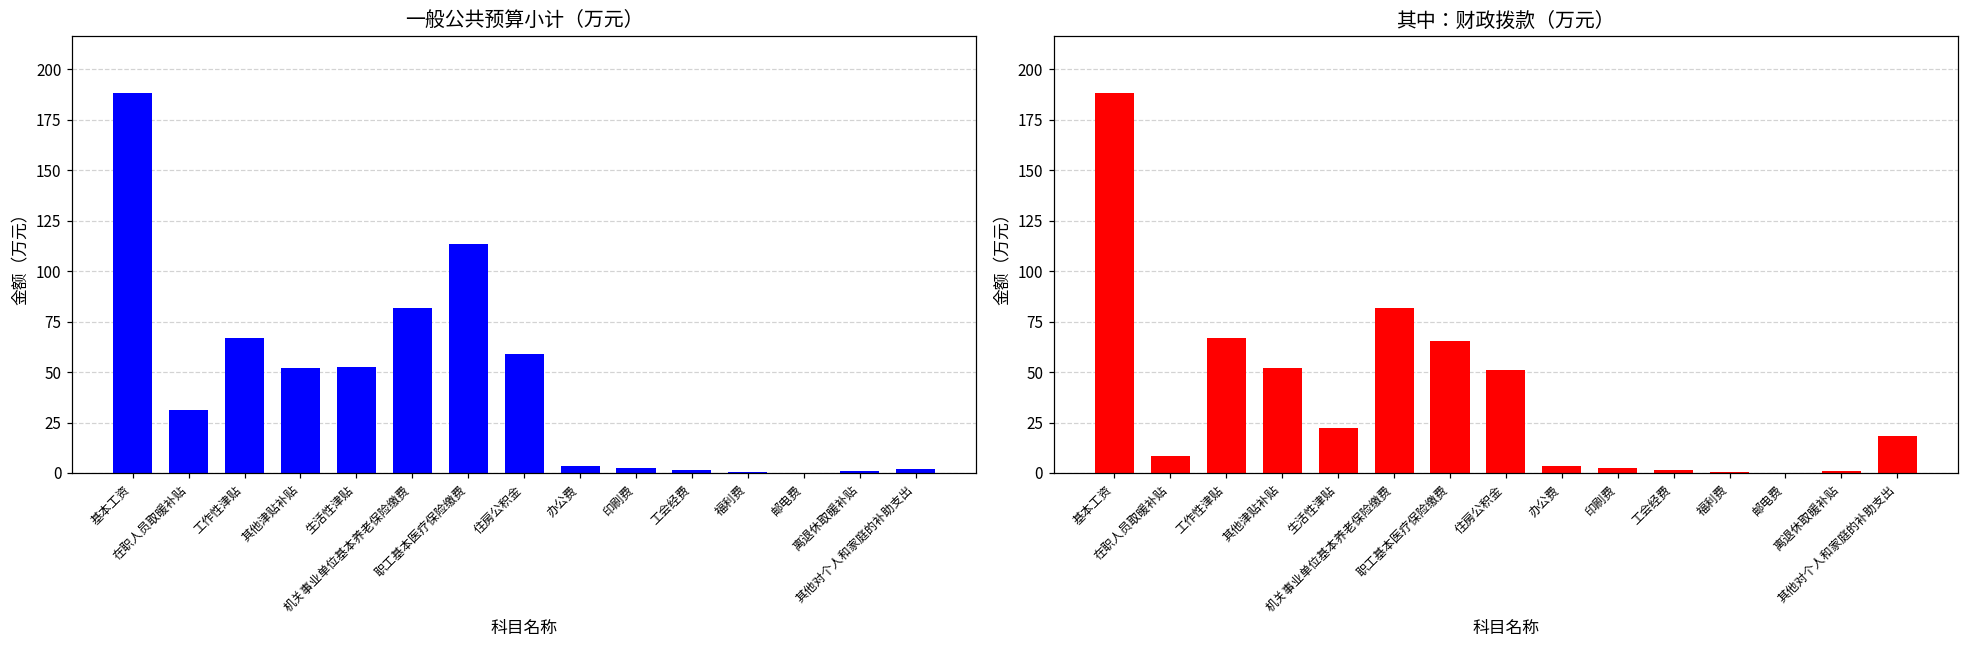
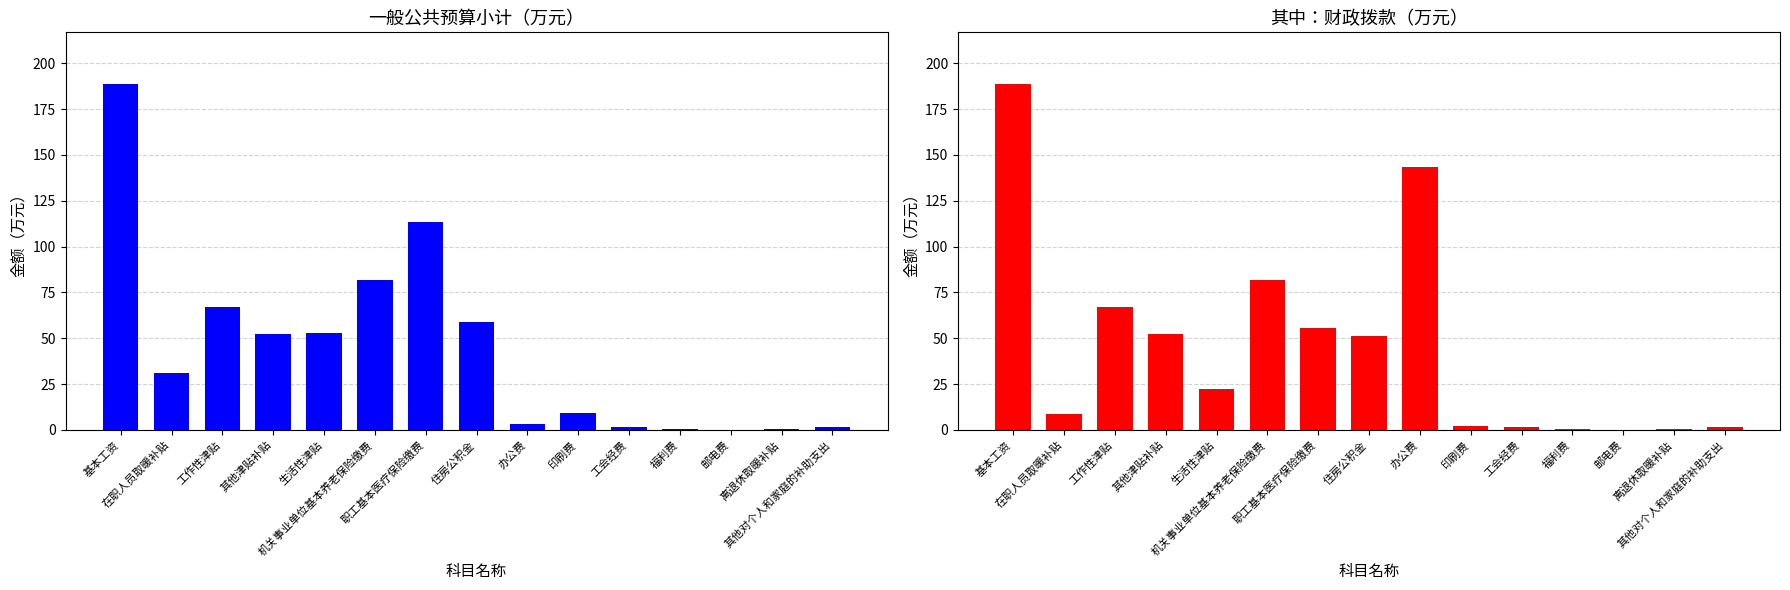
一般公共预算小计（万元）, 印刷费: 2 -> 9
其中：财政拨款（万元）, 职工基本医疗保险缴费: 65 -> 56
其中：财政拨款（万元）, 办公费: 3 -> 143
其中：财政拨款（万元）, 其他对个人和家庭的补助支出: 18 -> 2
